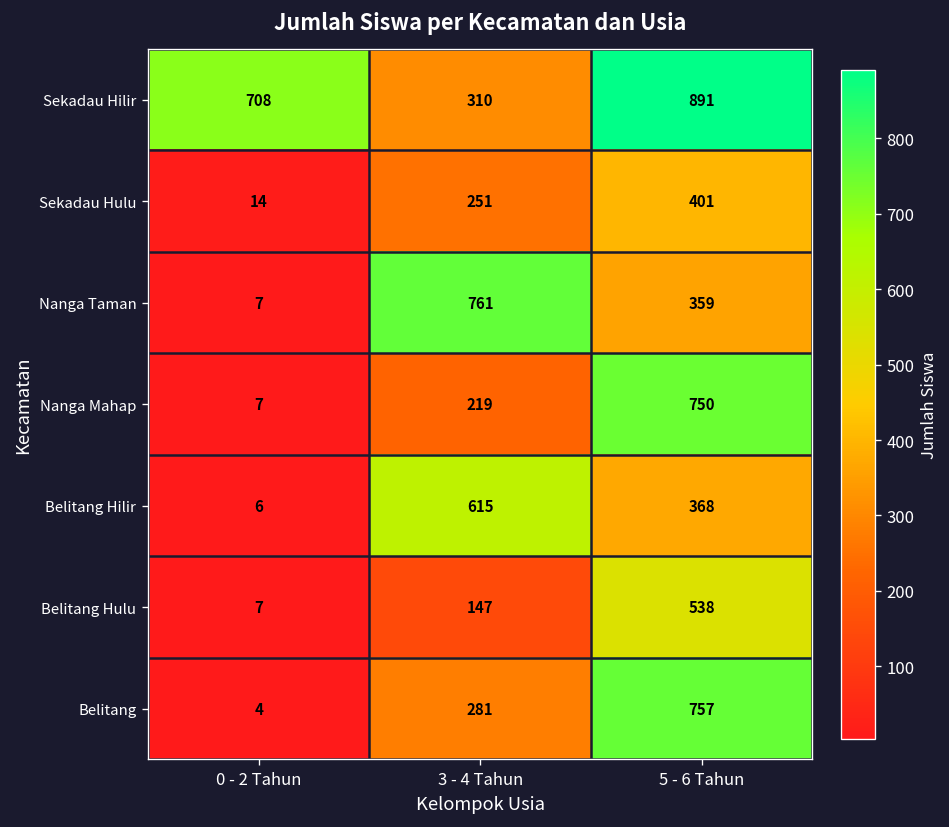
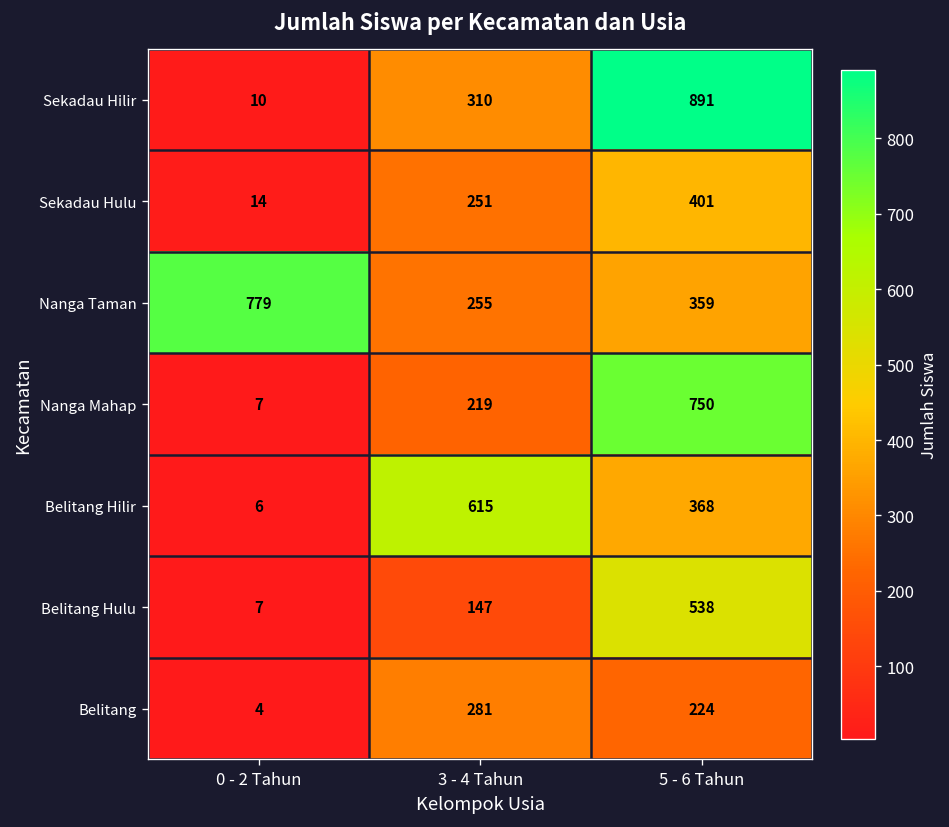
Sekadau Hilir, 0 - 2 Tahun: 708 -> 10
Nanga Taman, 0 - 2 Tahun: 7 -> 779
Nanga Taman, 3 - 4 Tahun: 761 -> 255
Belitang, 5 - 6 Tahun: 757 -> 224
